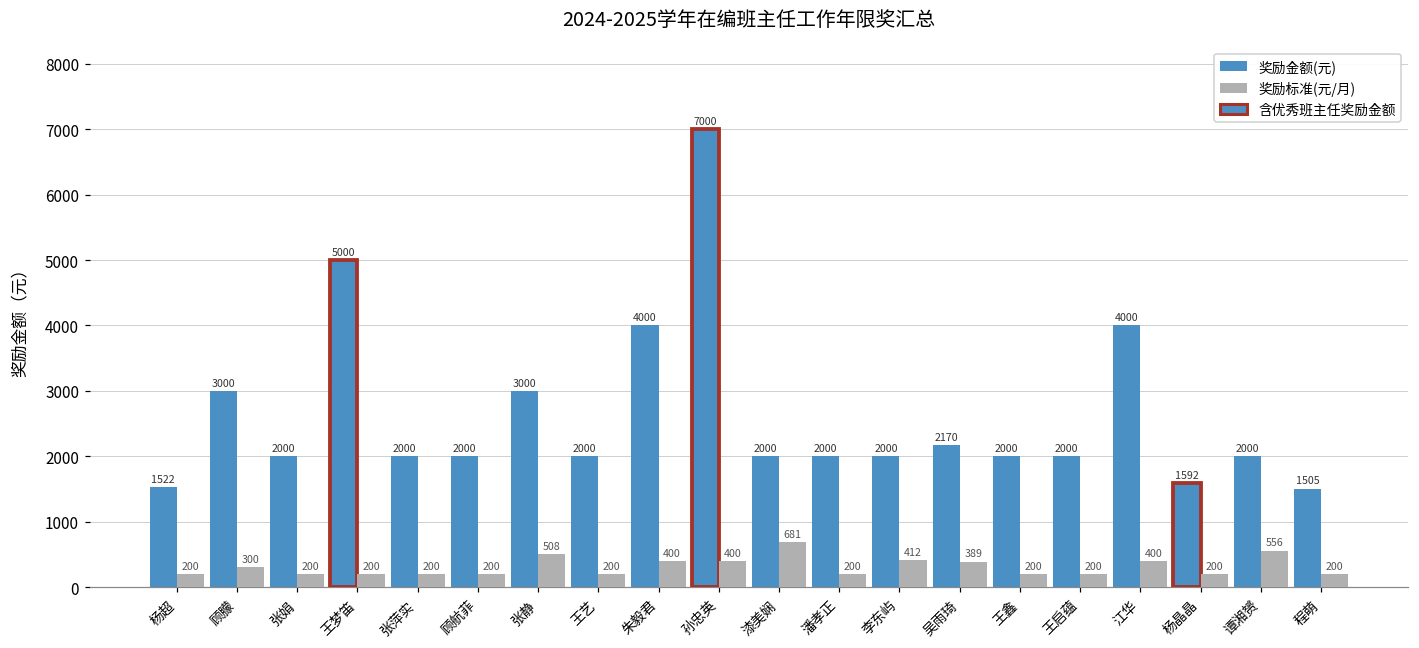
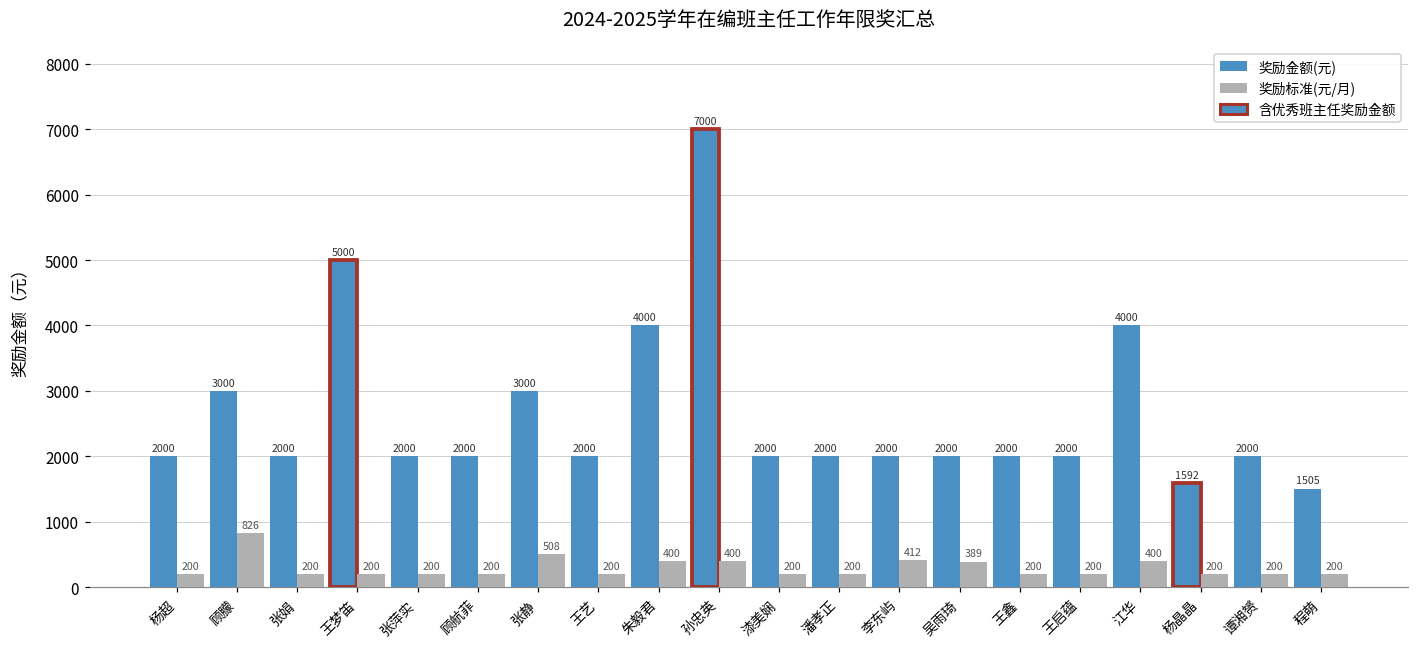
奖励金额(元), 杨超: 1522 -> 2000
奖励标准(元/月), 顾朦: 300 -> 826
奖励标准(元/月), 漆美娴: 681 -> 200
奖励金额(元), 吴雨琦: 2170 -> 2000
奖励标准(元/月), 谭湘赟: 556 -> 200
